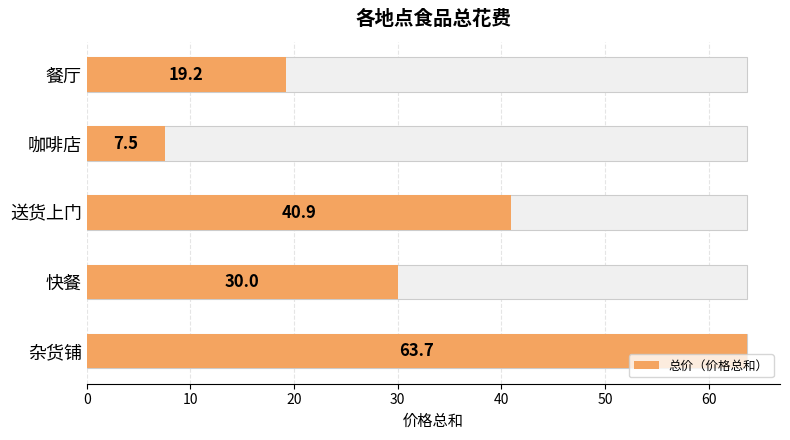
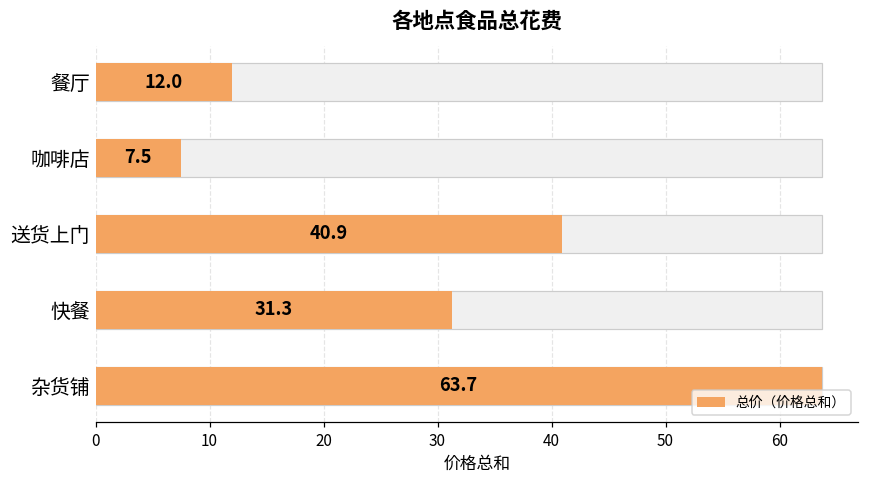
总价（价格总和）, 餐厅: 19.2 -> 12.0
总价（价格总和）, 快餐: 30.0 -> 31.3
